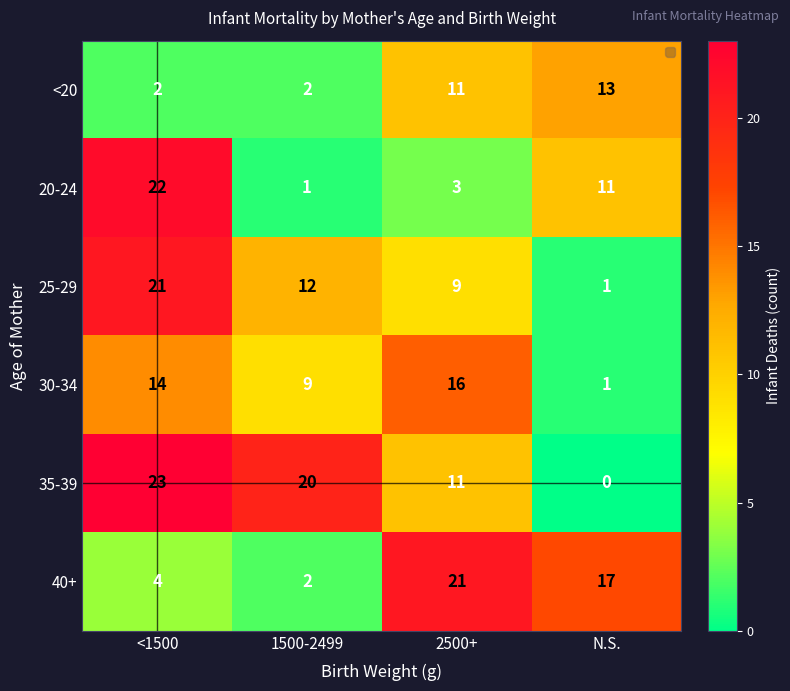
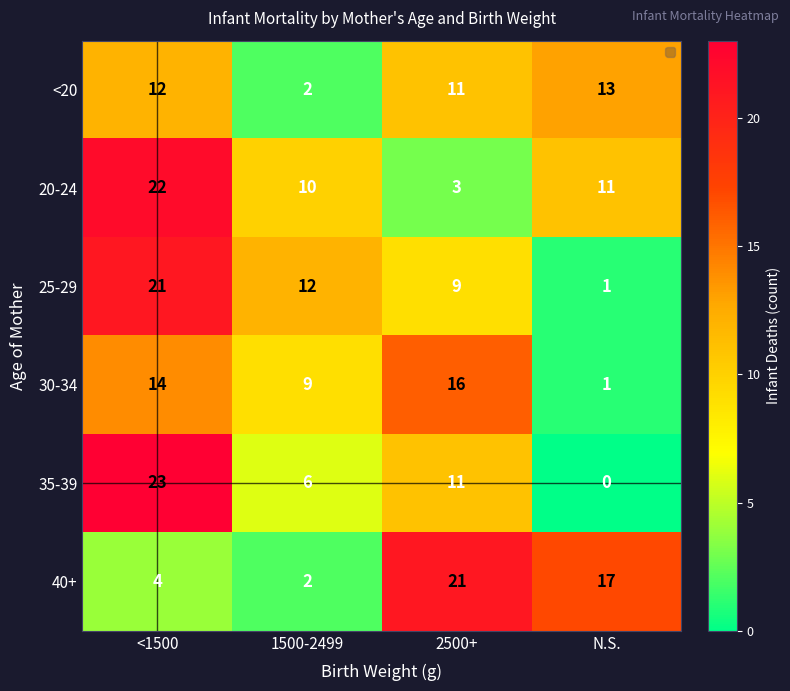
<20, <1500: 2 -> 12
20-24, 1500-2499: 1 -> 10
35-39, 1500-2499: 20 -> 6
